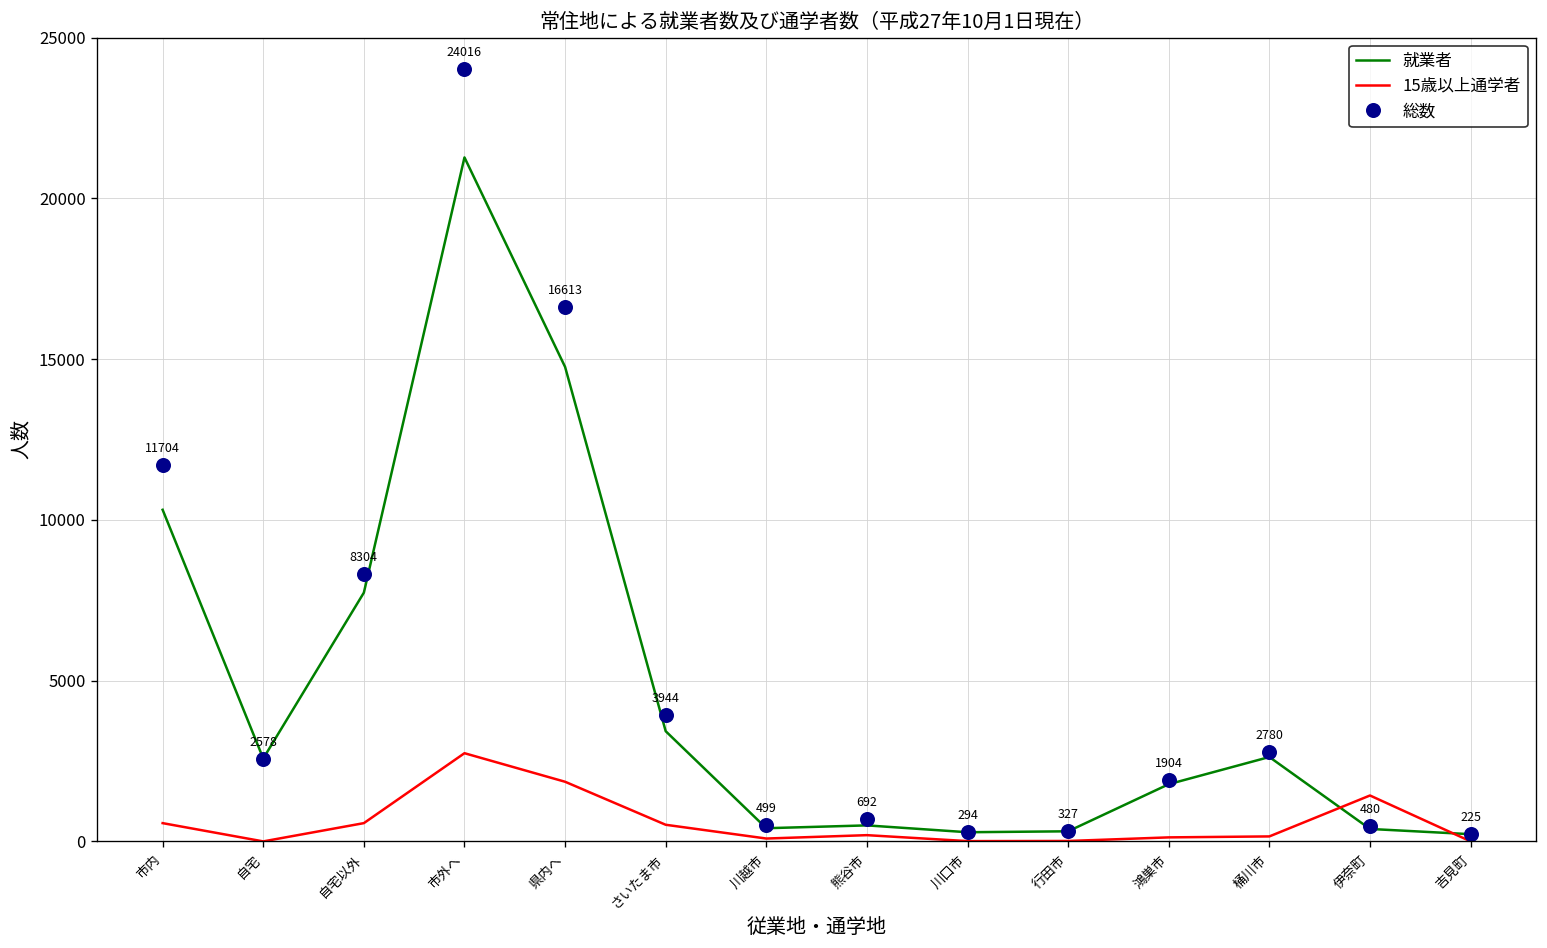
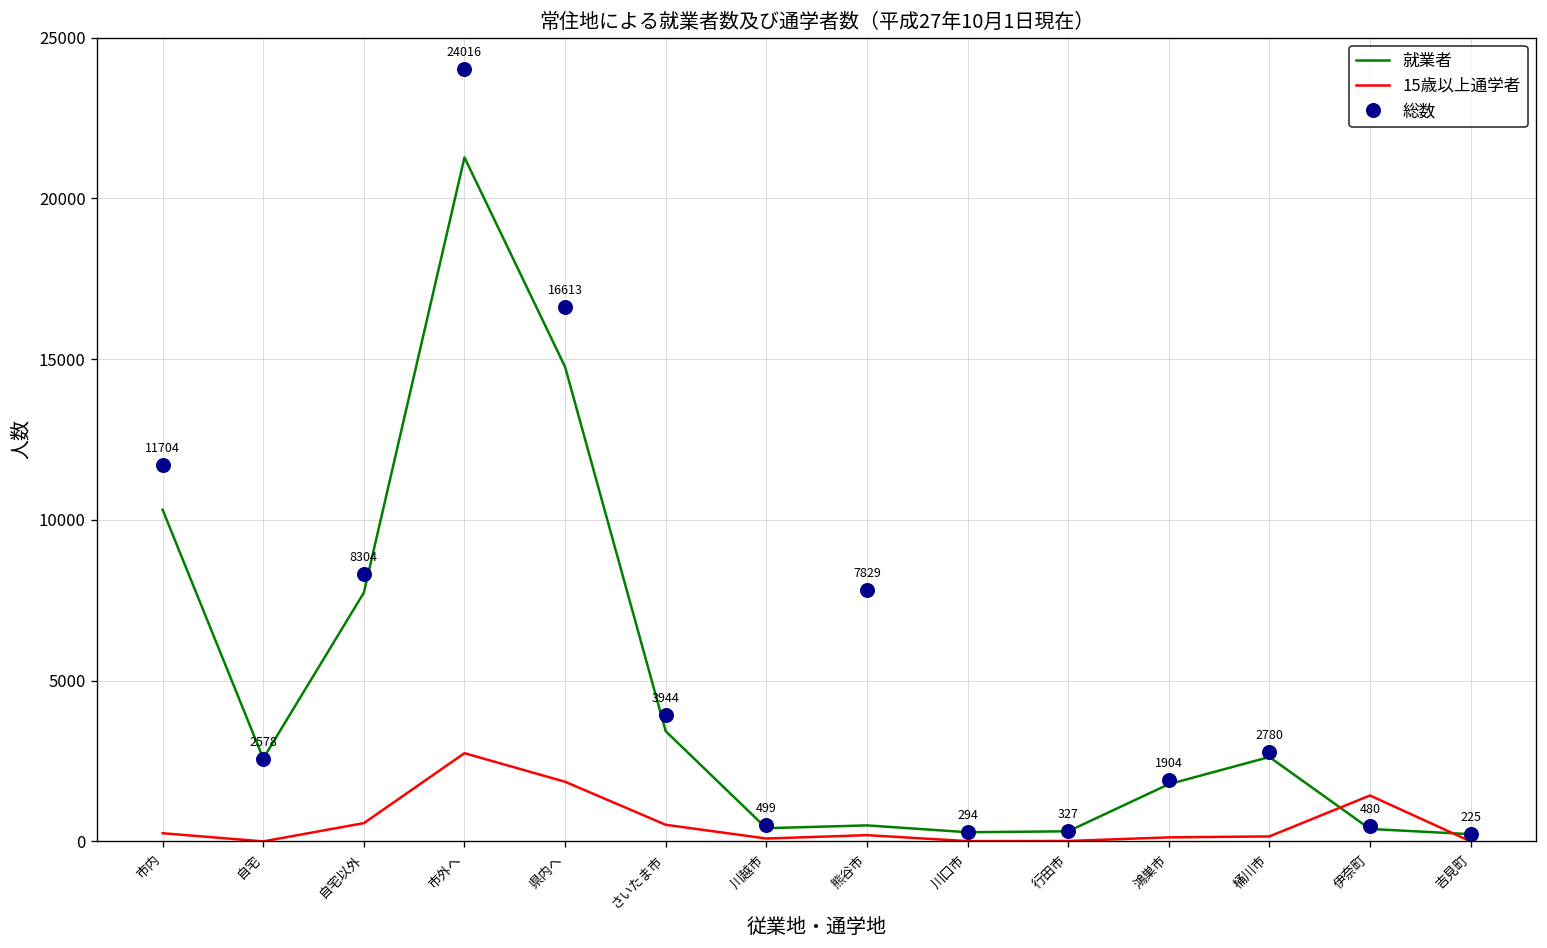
15歳以上通学者, 市内: 600 -> 300
総数, 熊谷市: 692 -> 7829
